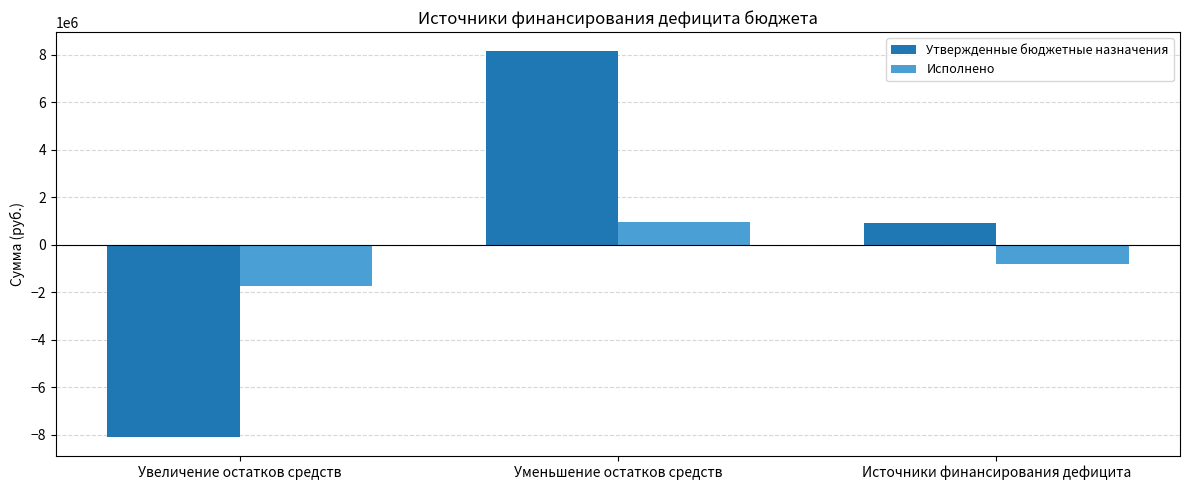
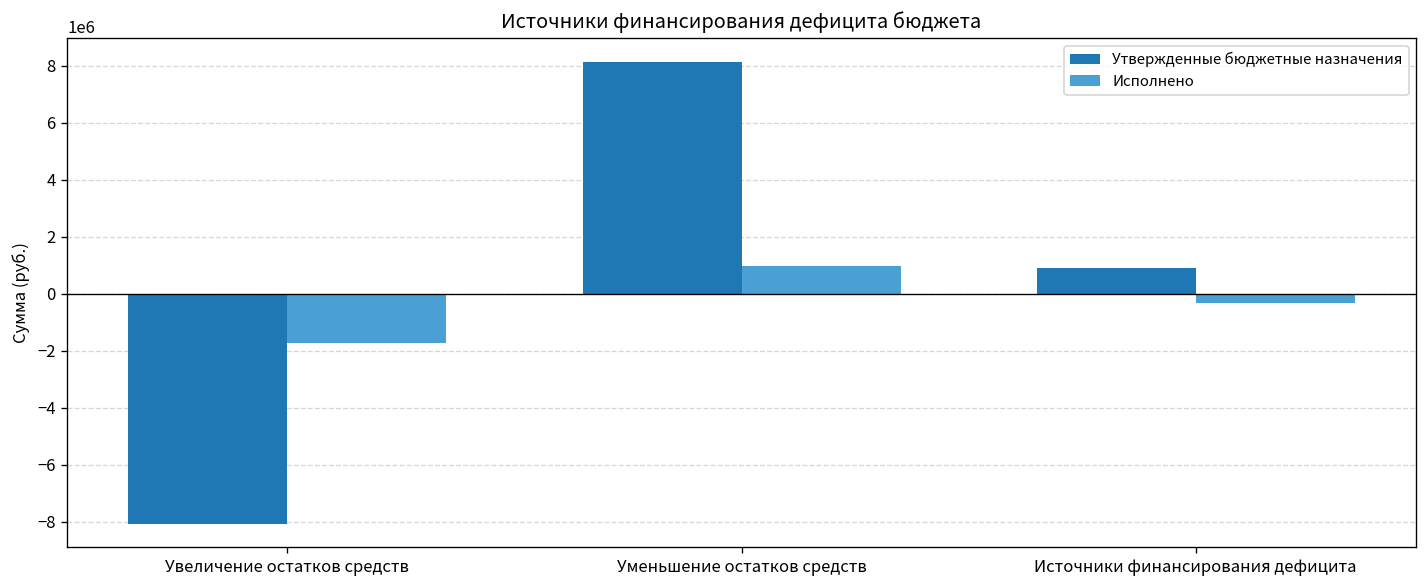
Исполнено, Источники финансирования дефицита: -800000 -> -300000
